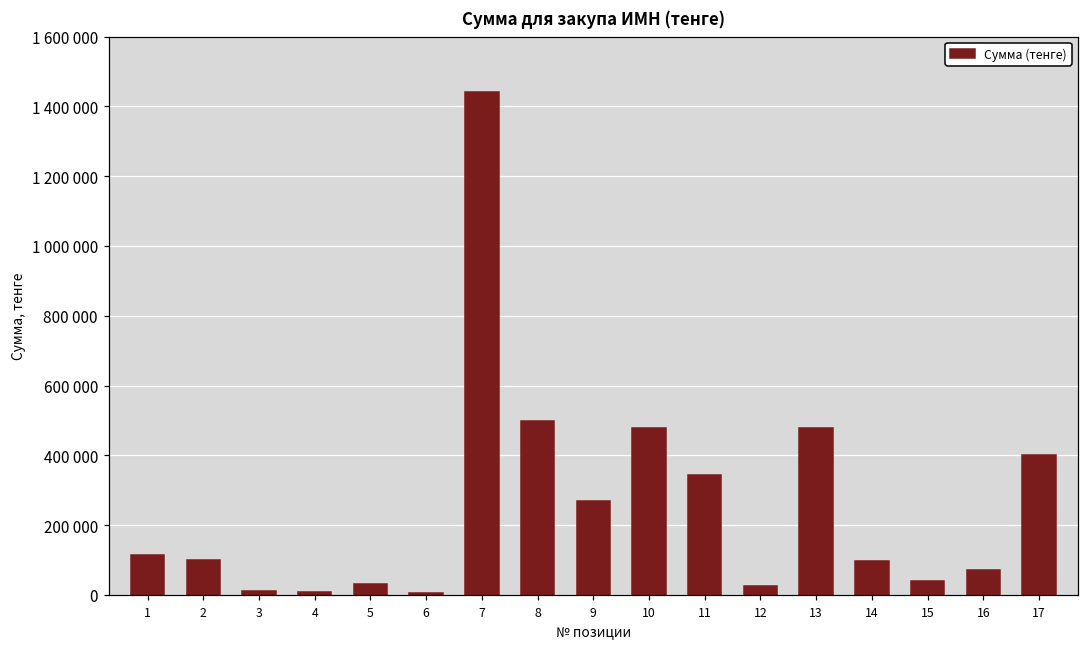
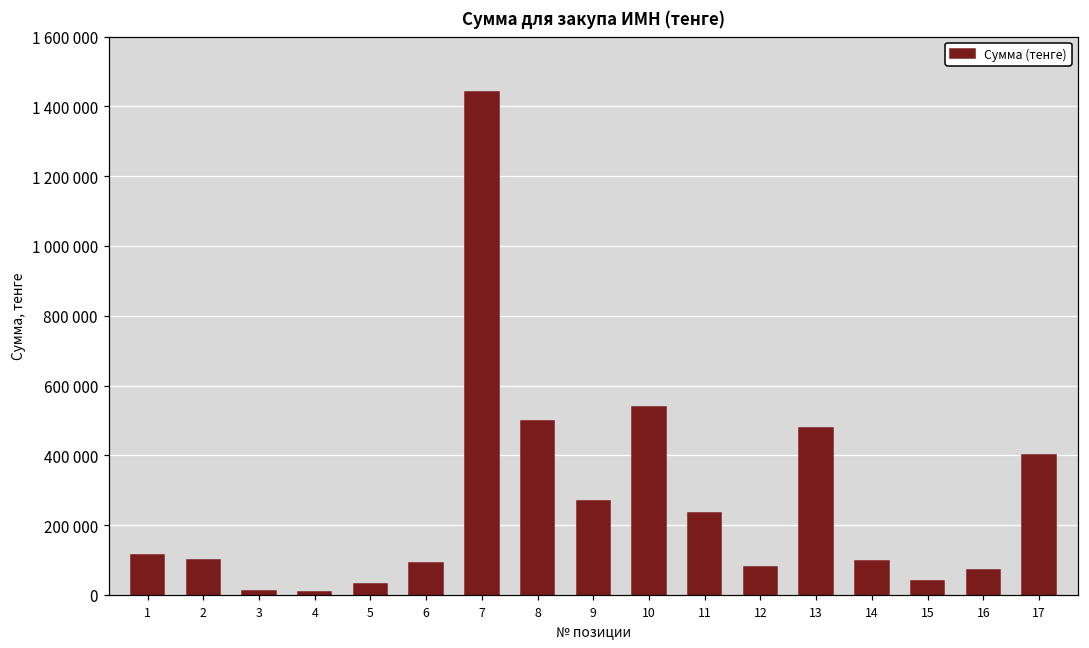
6: 0 -> 90000
10: 480000 -> 540000
11: 350000 -> 230000
12: 30000 -> 80000
